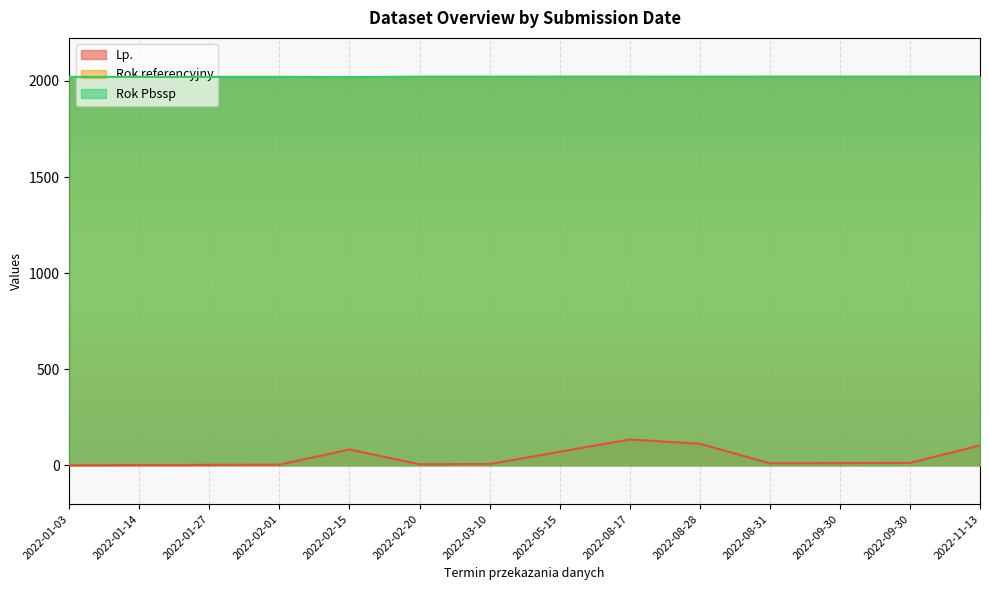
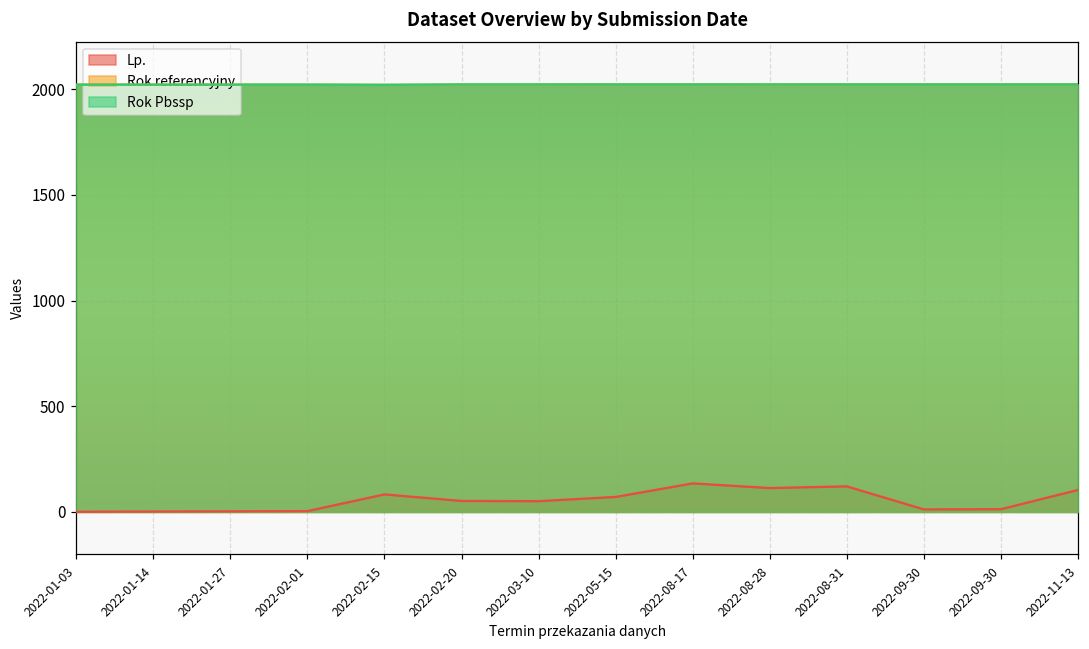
Lp., 2022-02-20: 10 -> 50
Lp., 2022-03-10: 10 -> 50
Lp., 2022-08-31: 10 -> 120
